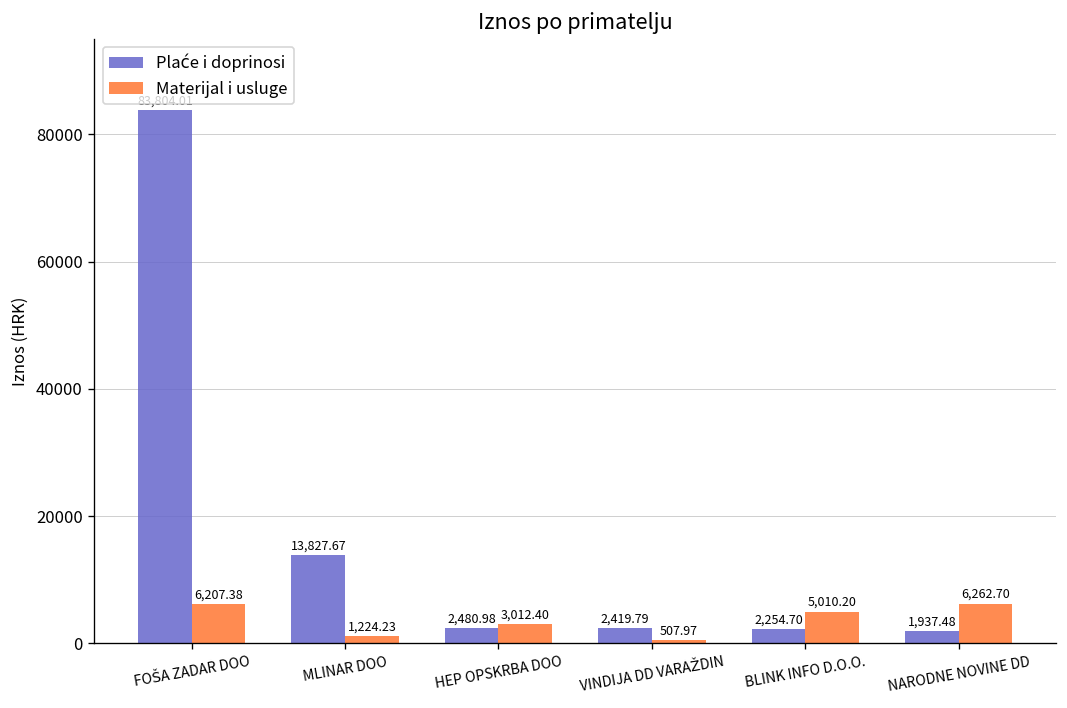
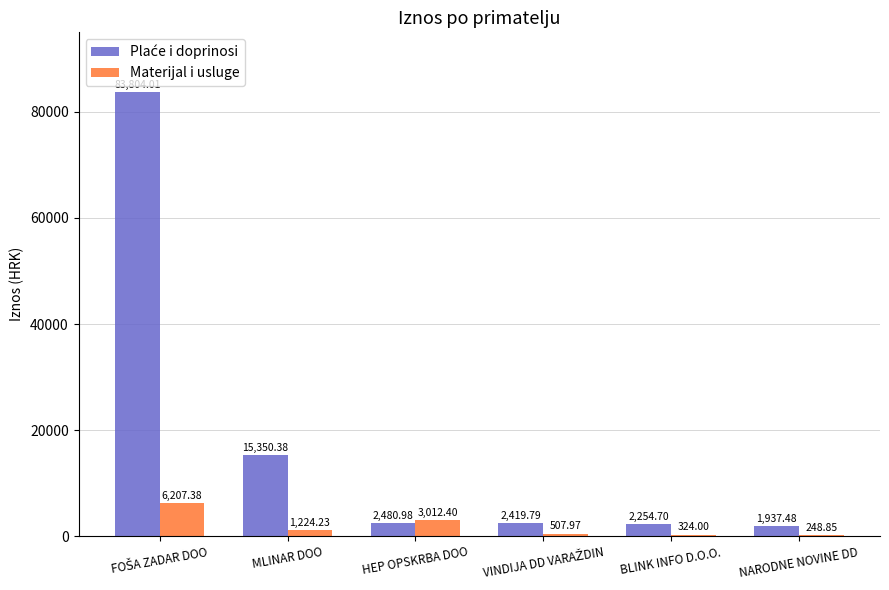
Plaće i doprinosi, MLINAR DOO: 13,827.67 -> 15,350.38
Materijal i usluge, BLINK INFO D.O.O.: 5,010.20 -> 324.00
Materijal i usluge, NARODNE NOVINE DD: 6,262.70 -> 248.85
